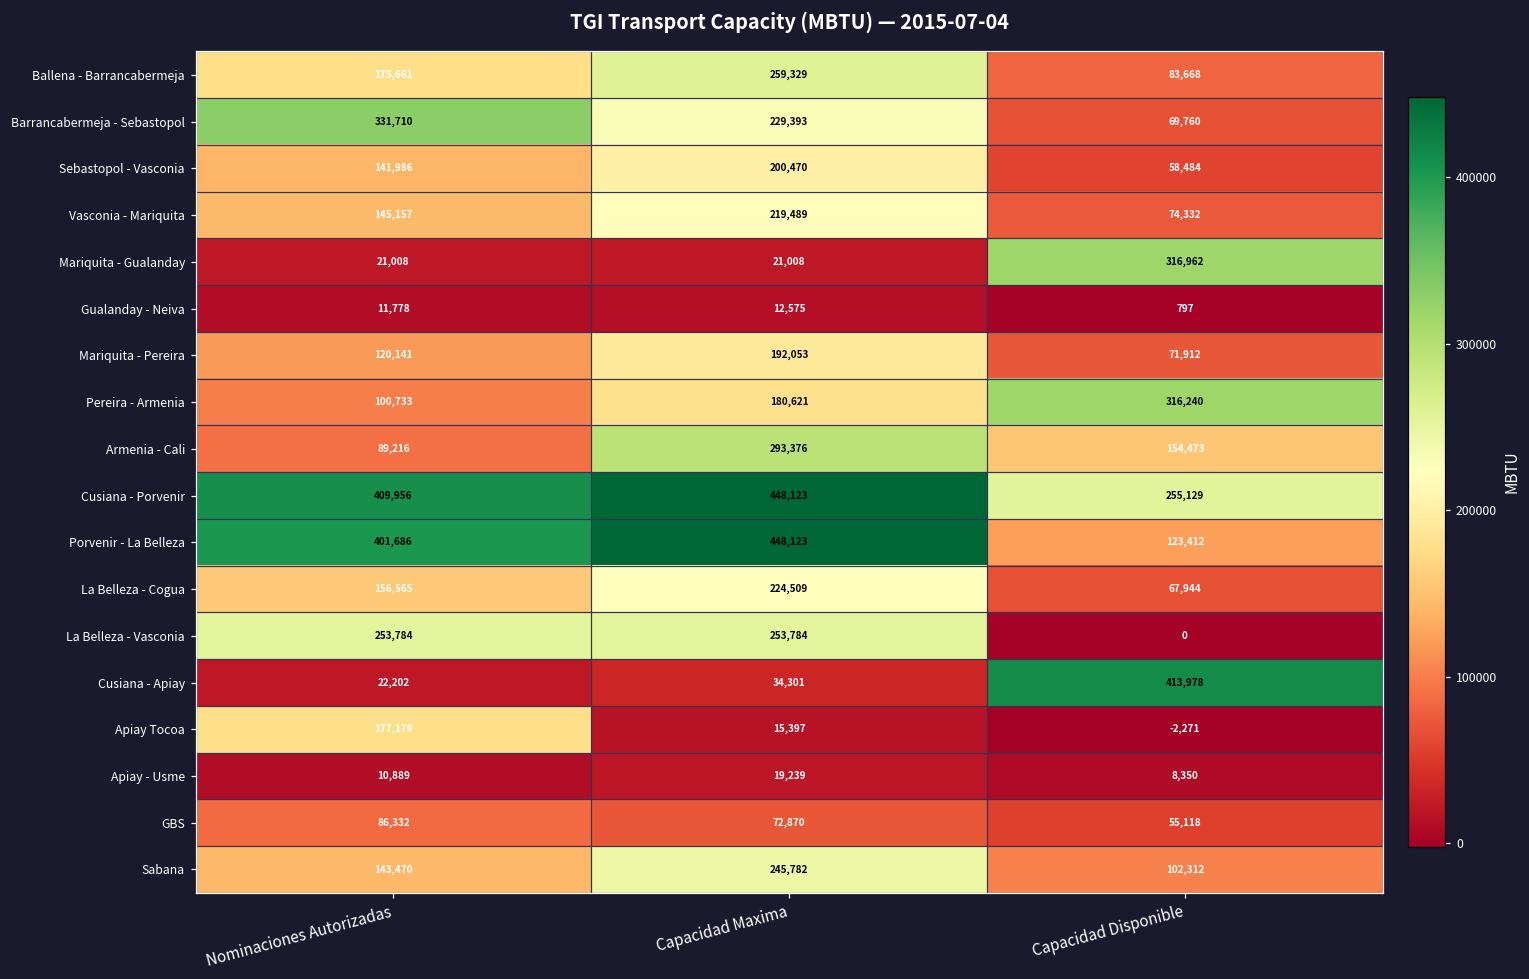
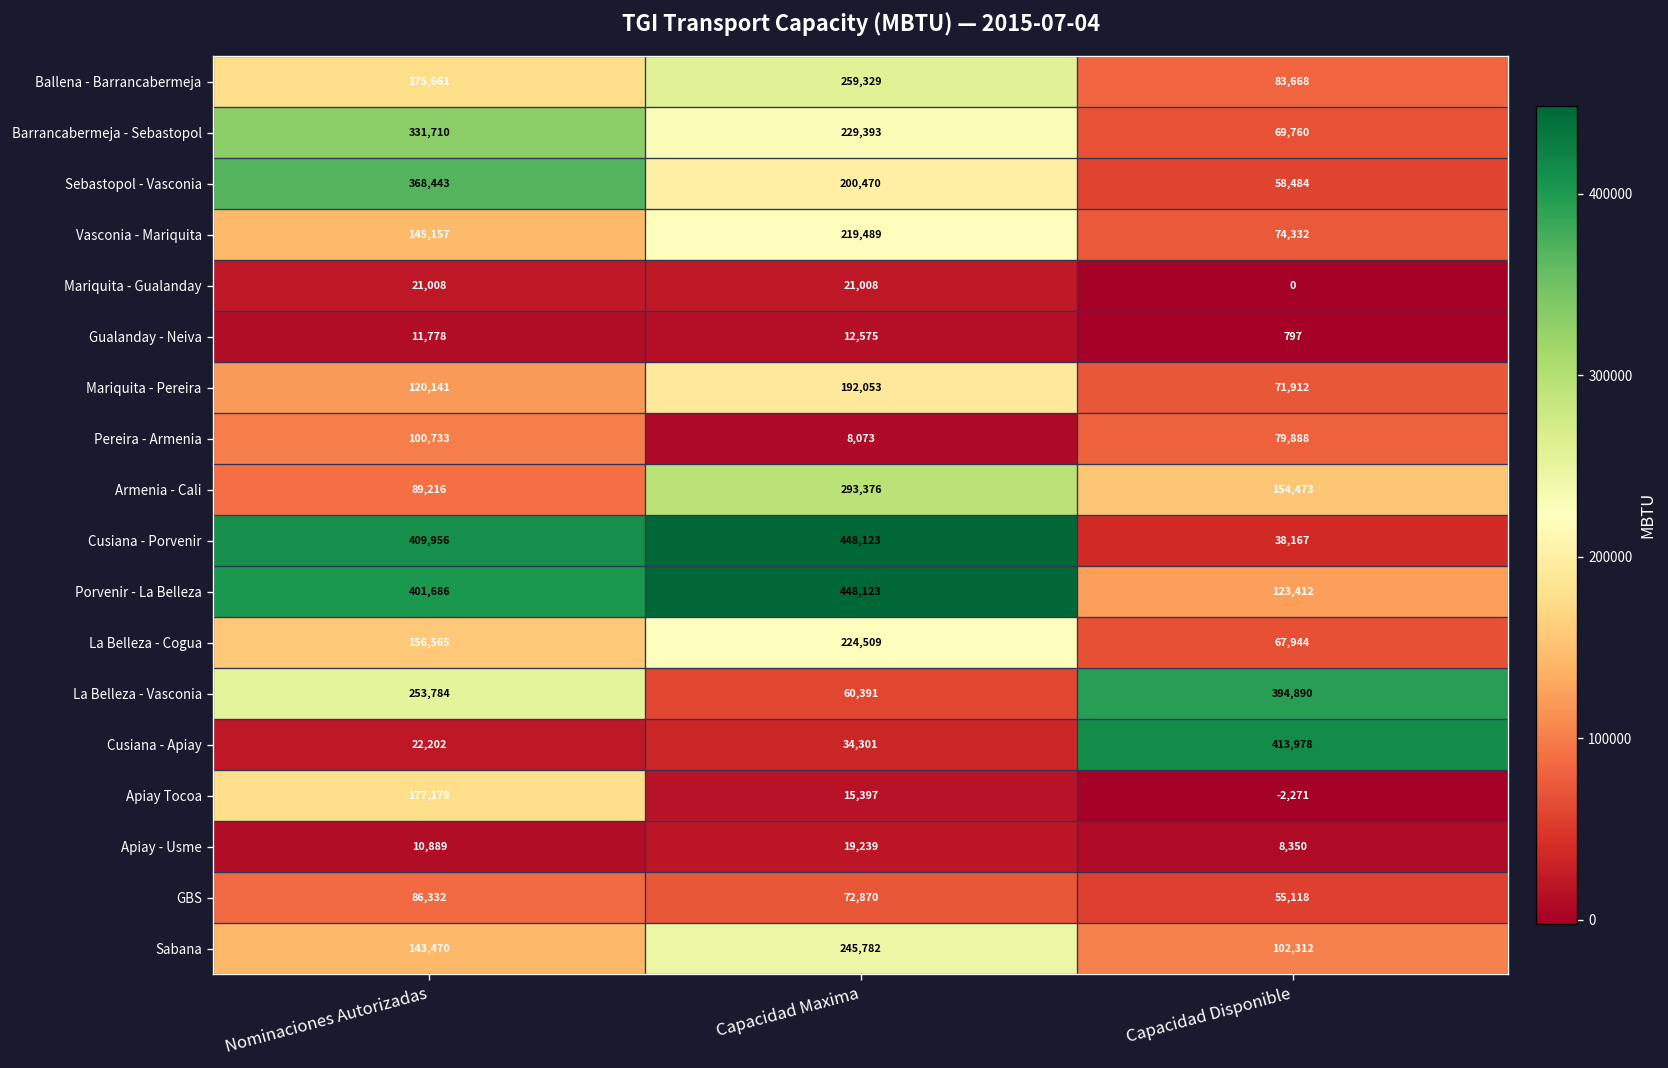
Sebastopol - Vasconia, Nominaciones Autorizadas: 141,986 -> 368,443
Mariquita - Gualanday, Capacidad Disponible: 316,962 -> 0
Pereira - Armenia, Capacidad Maxima: 180,621 -> 8,073
Pereira - Armenia, Capacidad Disponible: 316,240 -> 79,888
Cusiana - Porvenir, Capacidad Disponible: 255,129 -> 38,167
La Belleza - Vasconia, Capacidad Maxima: 253,784 -> 60,391
La Belleza - Vasconia, Capacidad Disponible: 0 -> 394,890
